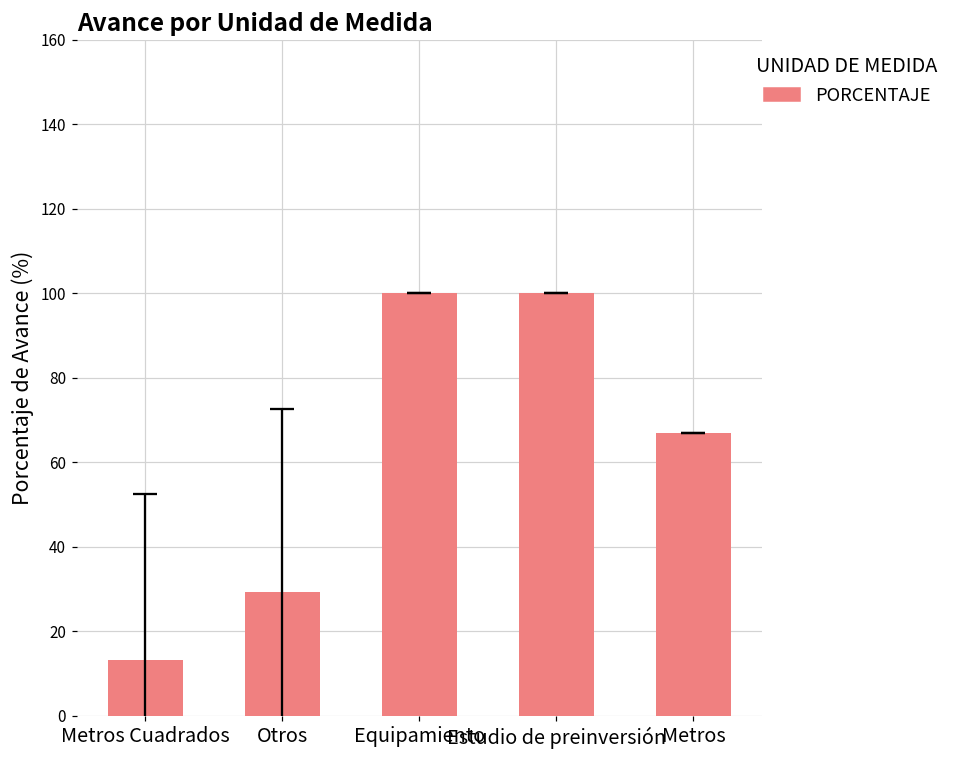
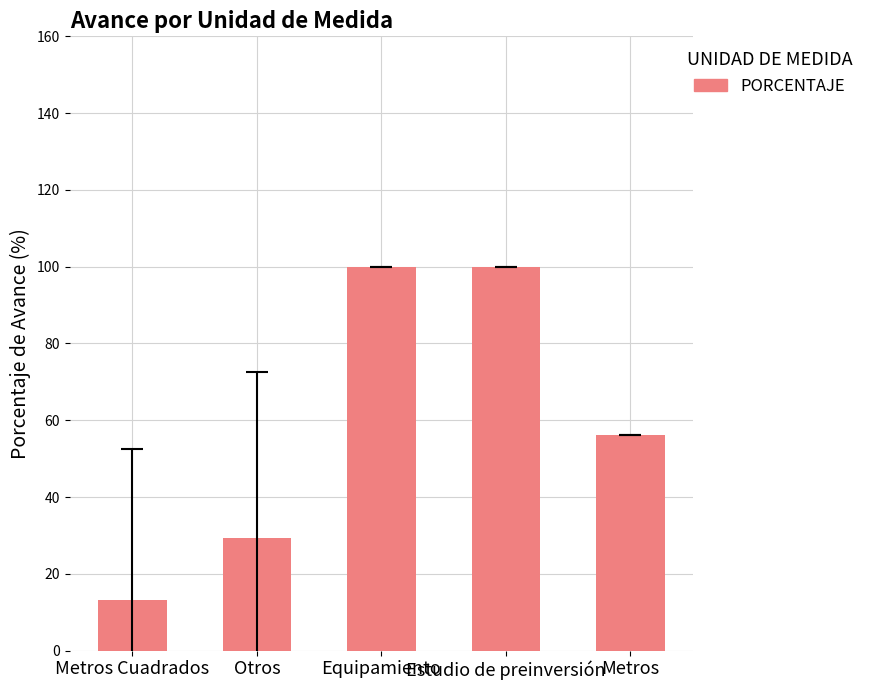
PORCENTAJE, Metros: 67 -> 56
